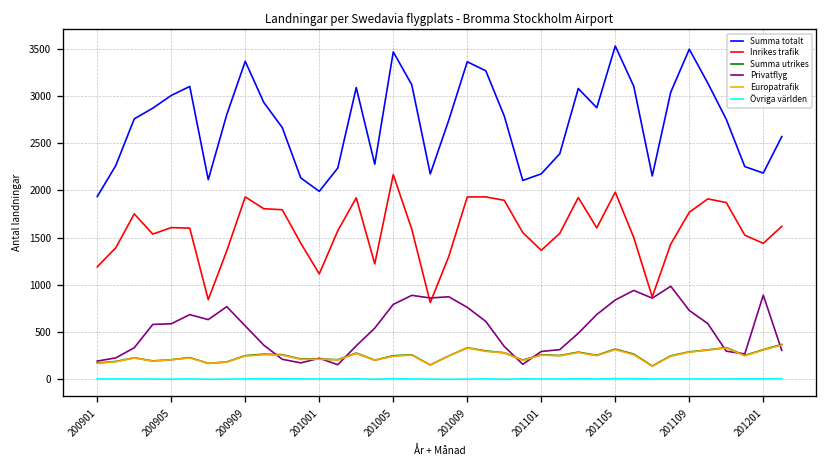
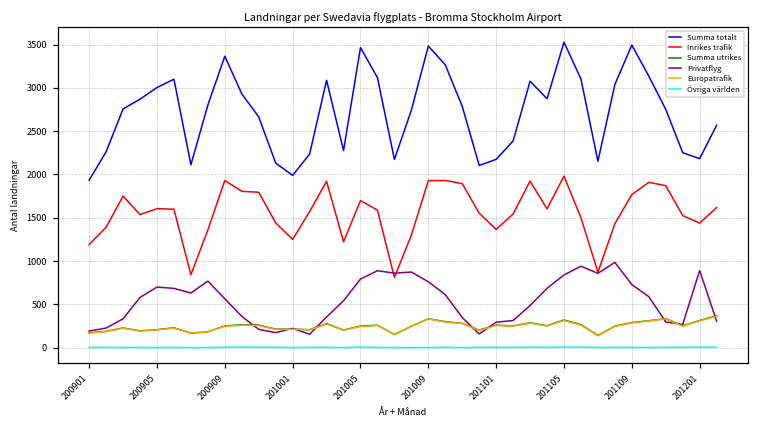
Privatflyg, 200905: 600 -> 700
Inrikes trafik, 201001: 1100 -> 1300
Inrikes trafik, 201005: 2200 -> 1700
Summa totalt, 201009: 3400 -> 3500
